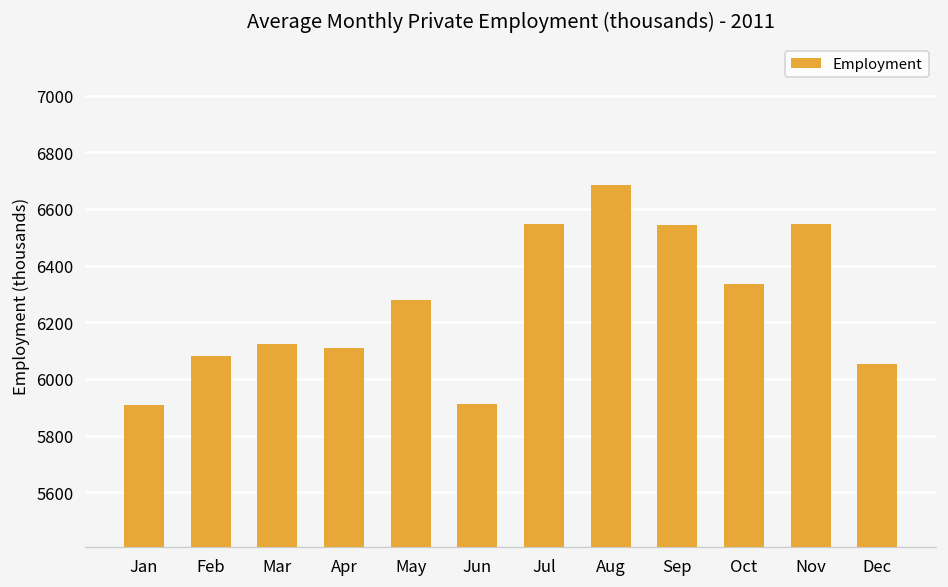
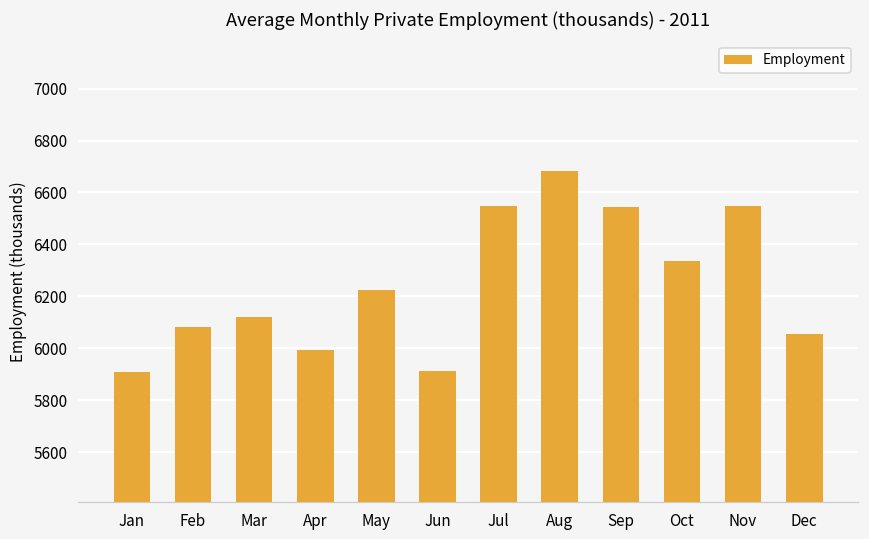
Apr: 6110 -> 5990
May: 6280 -> 6230
